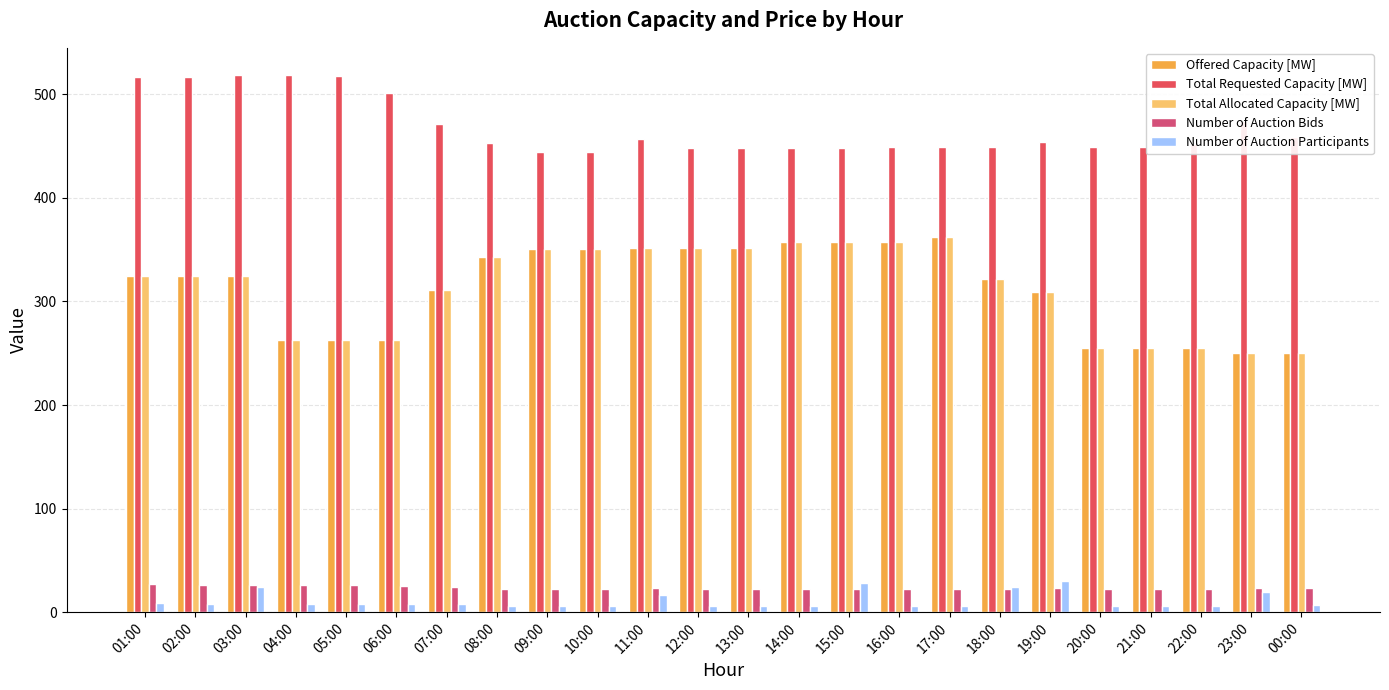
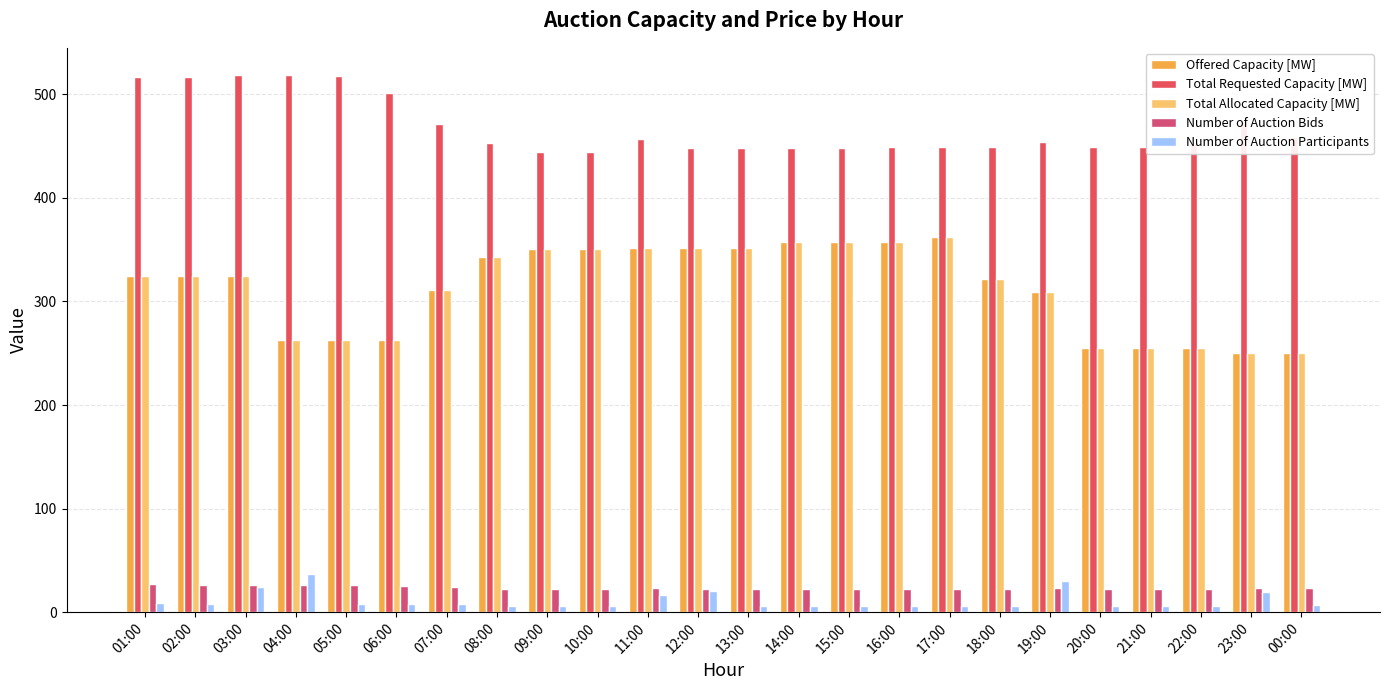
Number of Auction Participants, 04:00: 8 -> 37
Number of Auction Participants, 12:00: 6 -> 20
Number of Auction Participants, 15:00: 28 -> 6
Number of Auction Participants, 18:00: 24 -> 6
